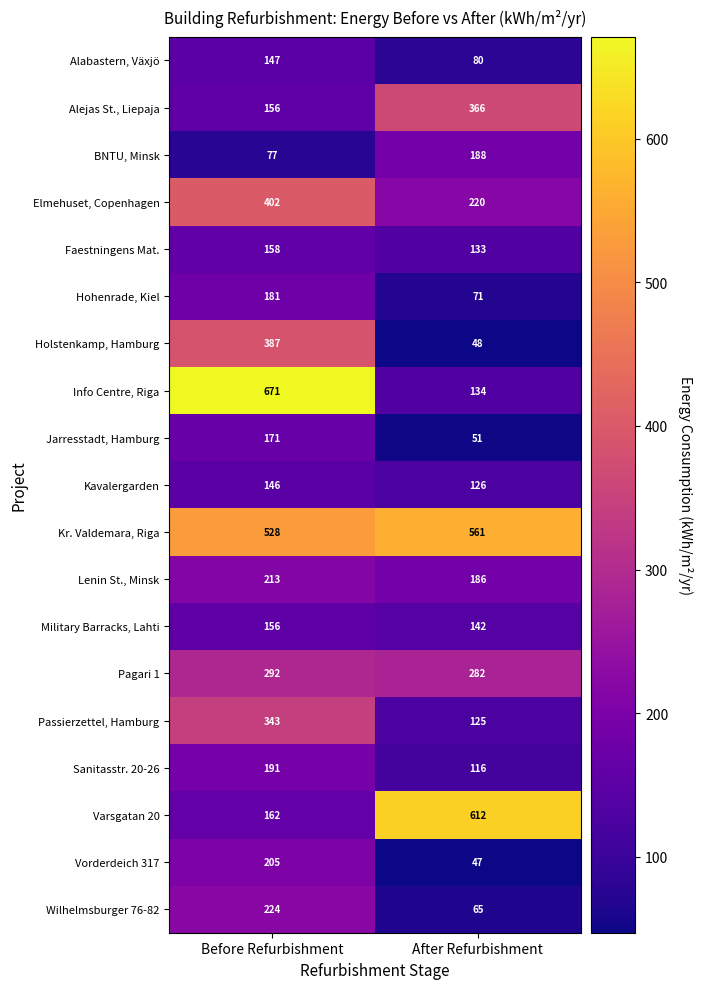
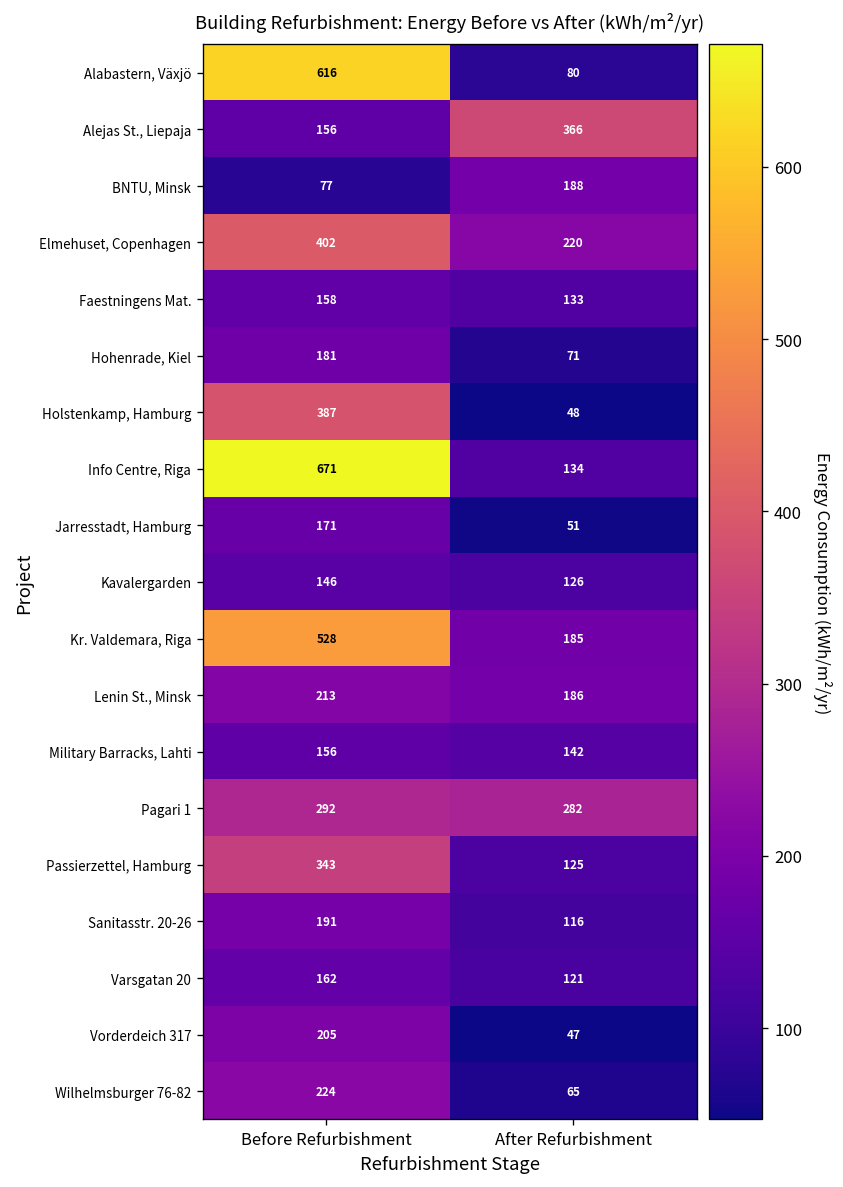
Alabastern, Växjö, Before Refurbishment: 147 -> 616
Kr. Valdemara, Riga, After Refurbishment: 561 -> 185
Varsgatan 20, After Refurbishment: 612 -> 121
